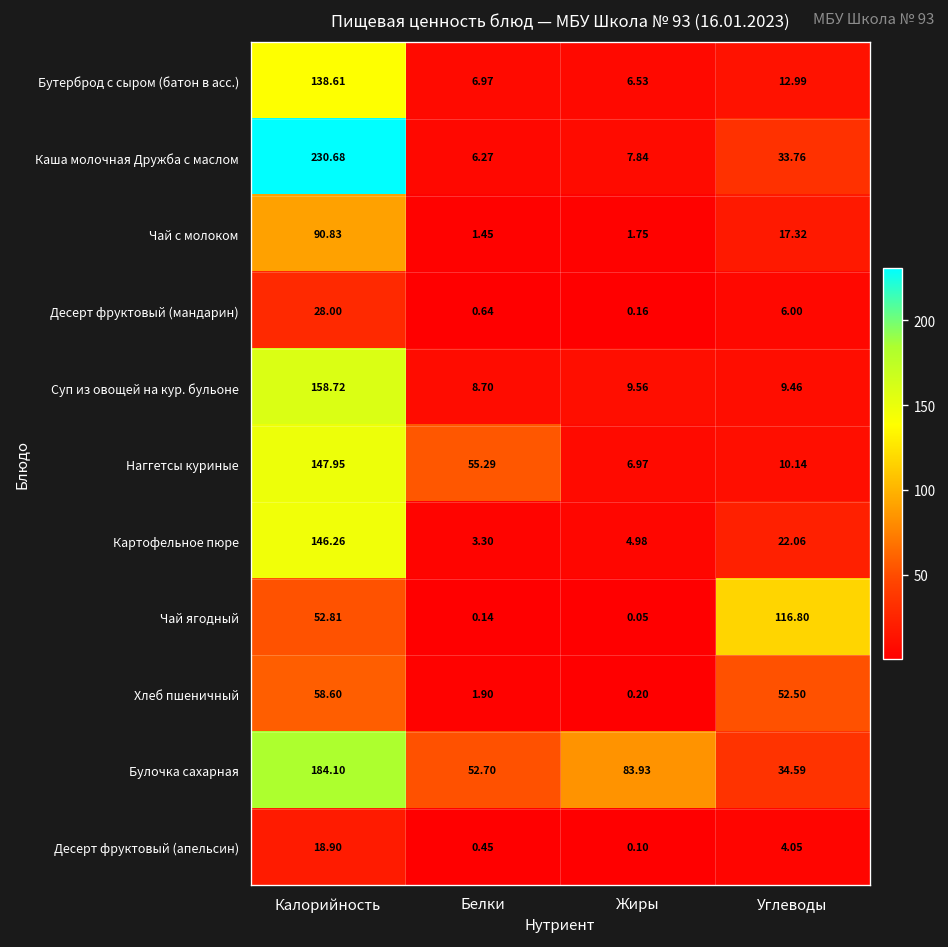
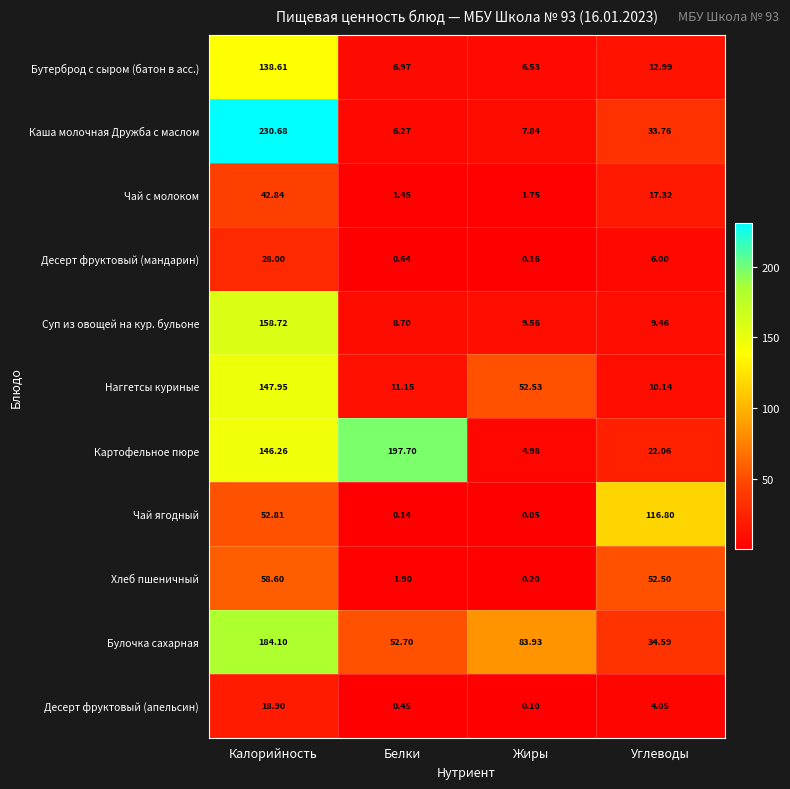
Чай с молоком, Калорийность: 90.83 -> 42.84
Наггетсы куриные, Белки: 55.29 -> 11.15
Наггетсы куриные, Жиры: 6.97 -> 52.53
Картофельное пюре, Белки: 3.30 -> 197.70
